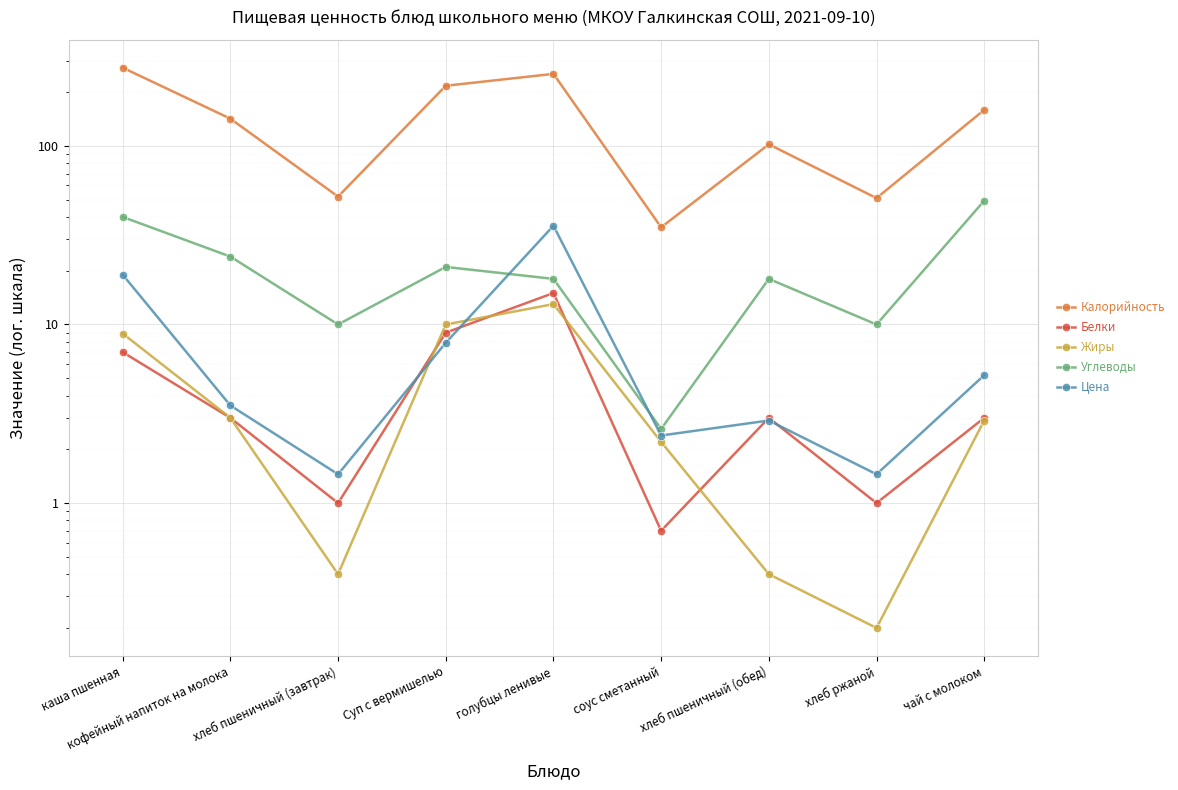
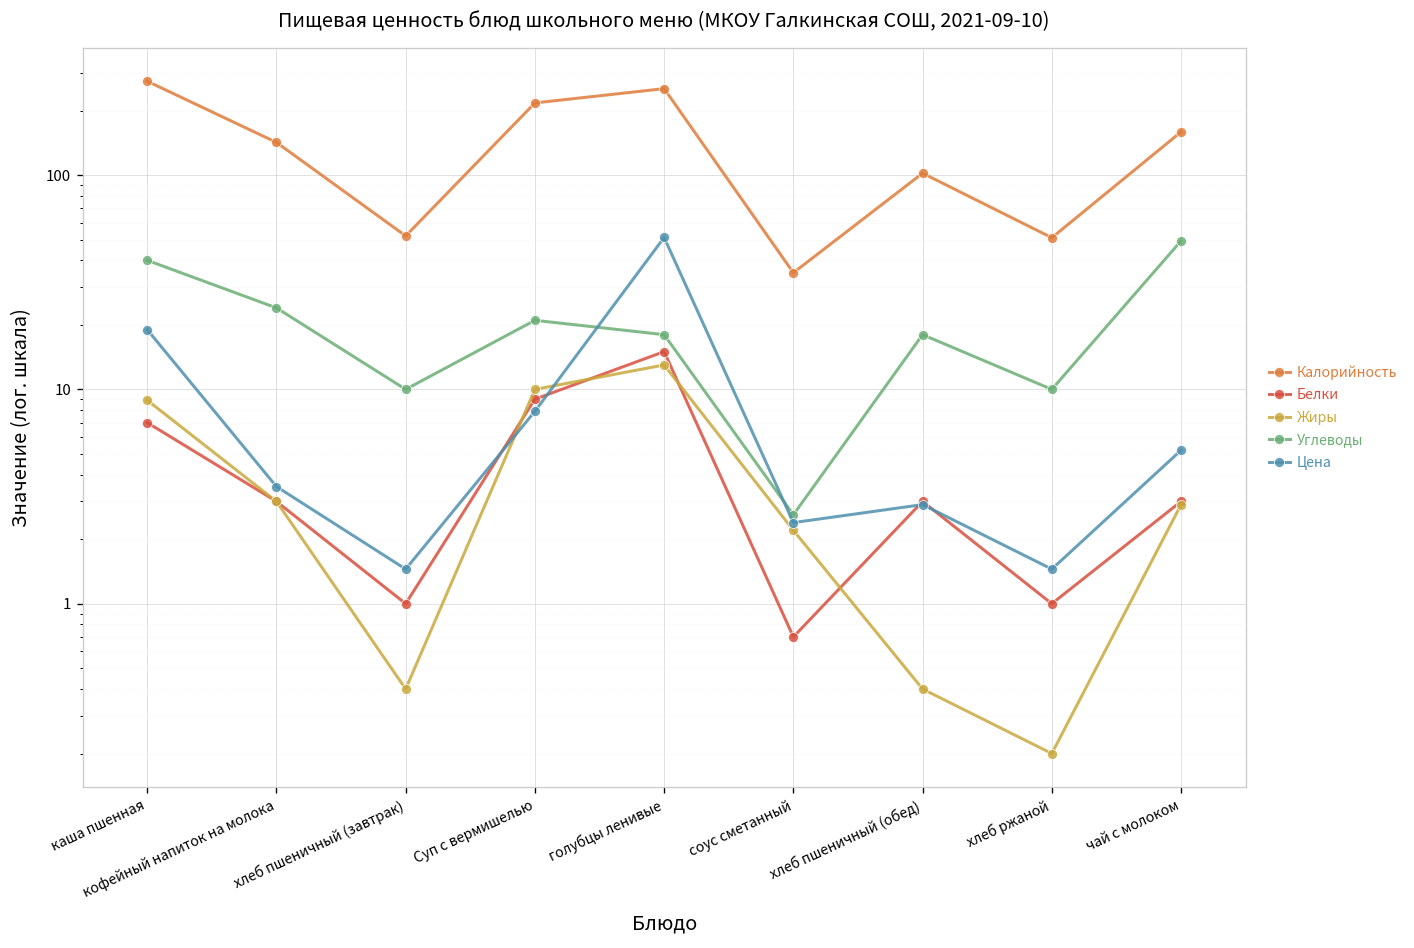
Цена, голубцы ленивые: 36 -> 51
